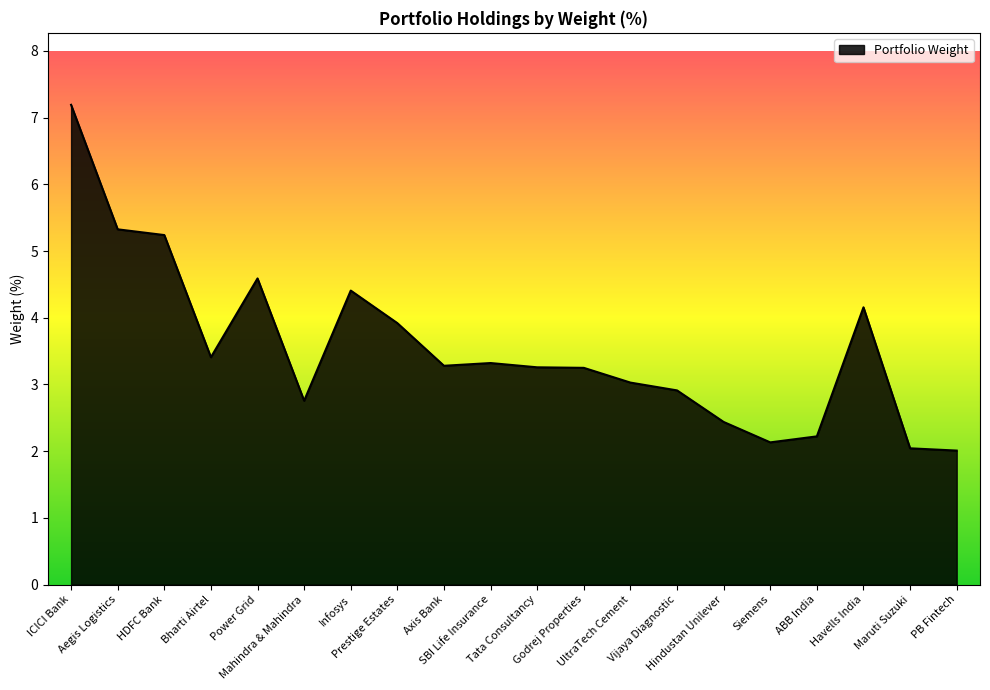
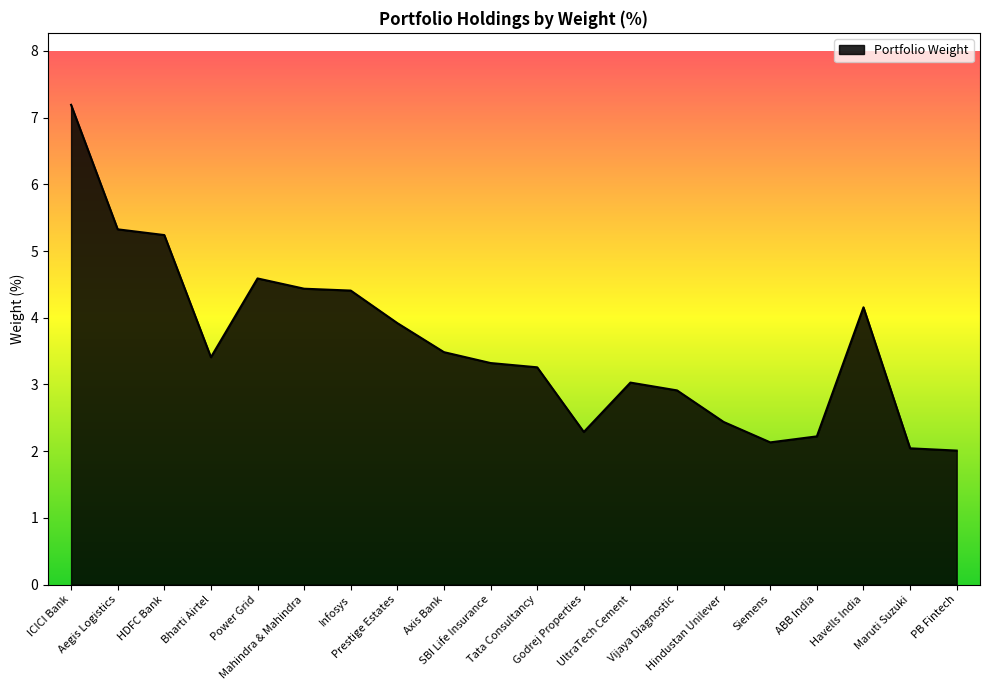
Mahindra & Mahindra: 2.8 -> 4.4
Axis Bank: 3.3 -> 3.5
Godrej Properties: 3.2 -> 2.3
